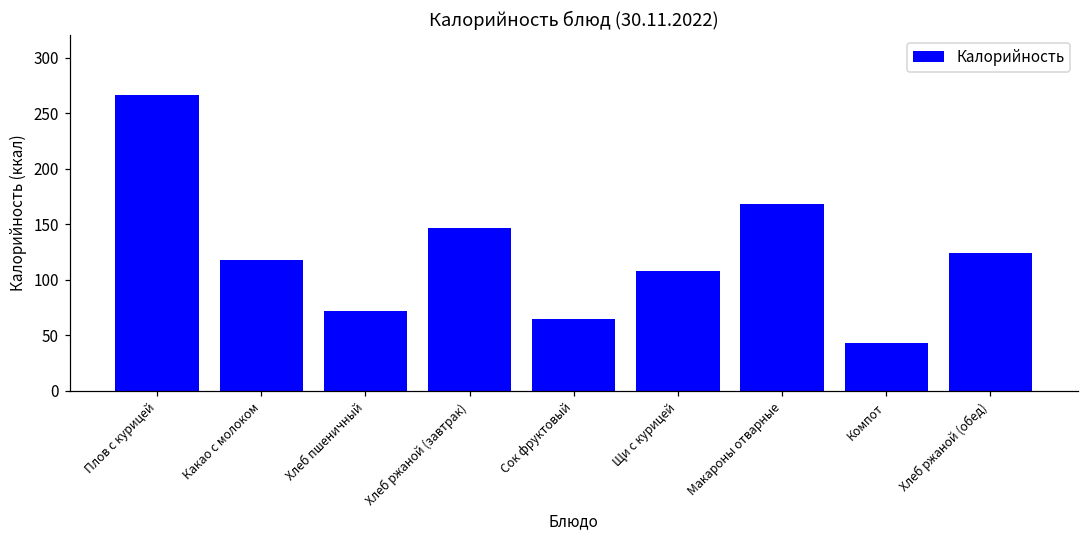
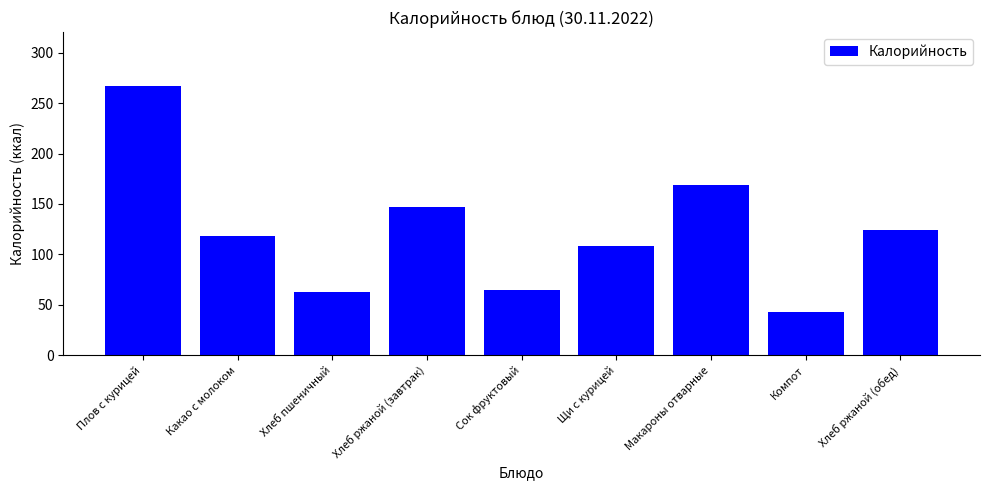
Хлеб пшеничный: 72 -> 63
